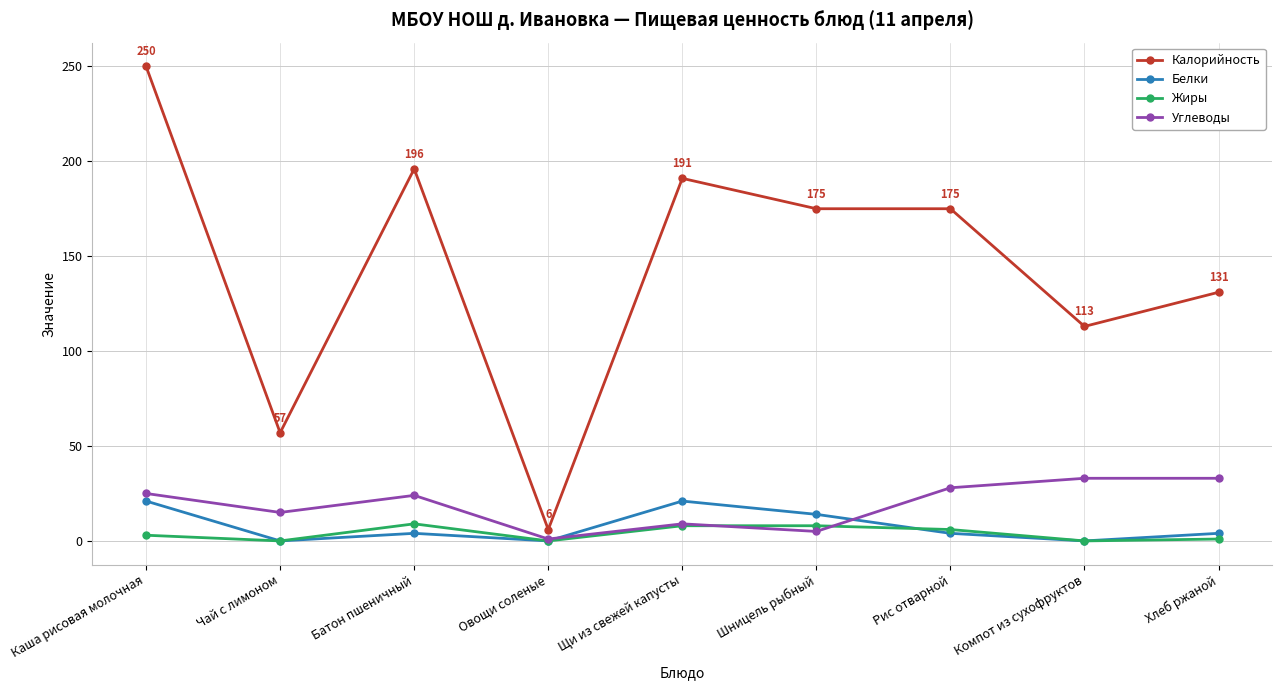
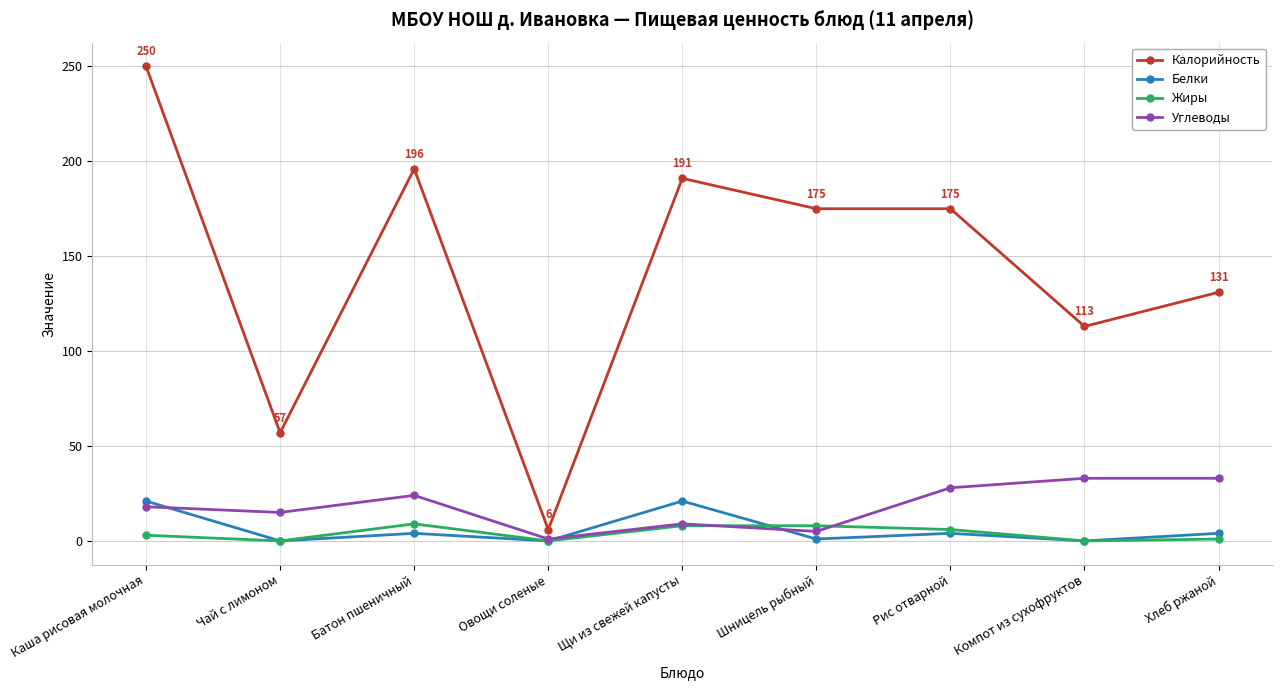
Углеводы, Каша рисовая молочная: 25 -> 18
Белки, Шницель рыбный: 14 -> 1
